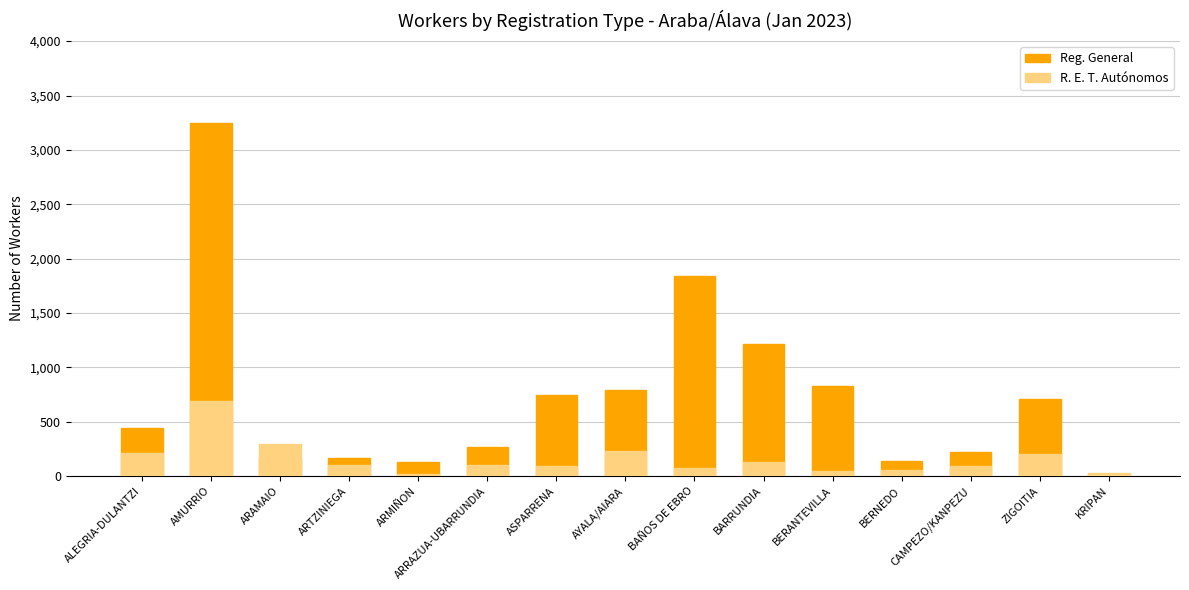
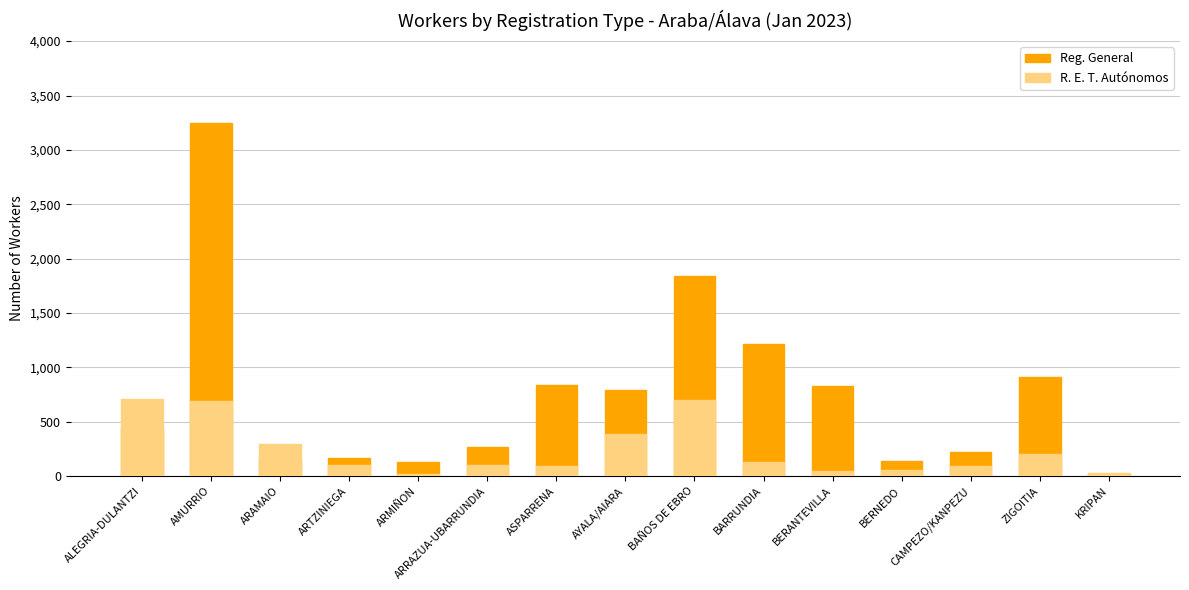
R. E. T. Autónomos, ALEGRIA-DULANTZI: 210 -> 710
Reg. General, ASPARRENA: 740 -> 840
R. E. T. Autónomos, AYALA/AIARA: 230 -> 380
R. E. T. Autónomos, BAÑOS DE EBRO: 70 -> 700
Reg. General, ZIGOITIA: 710 -> 910
